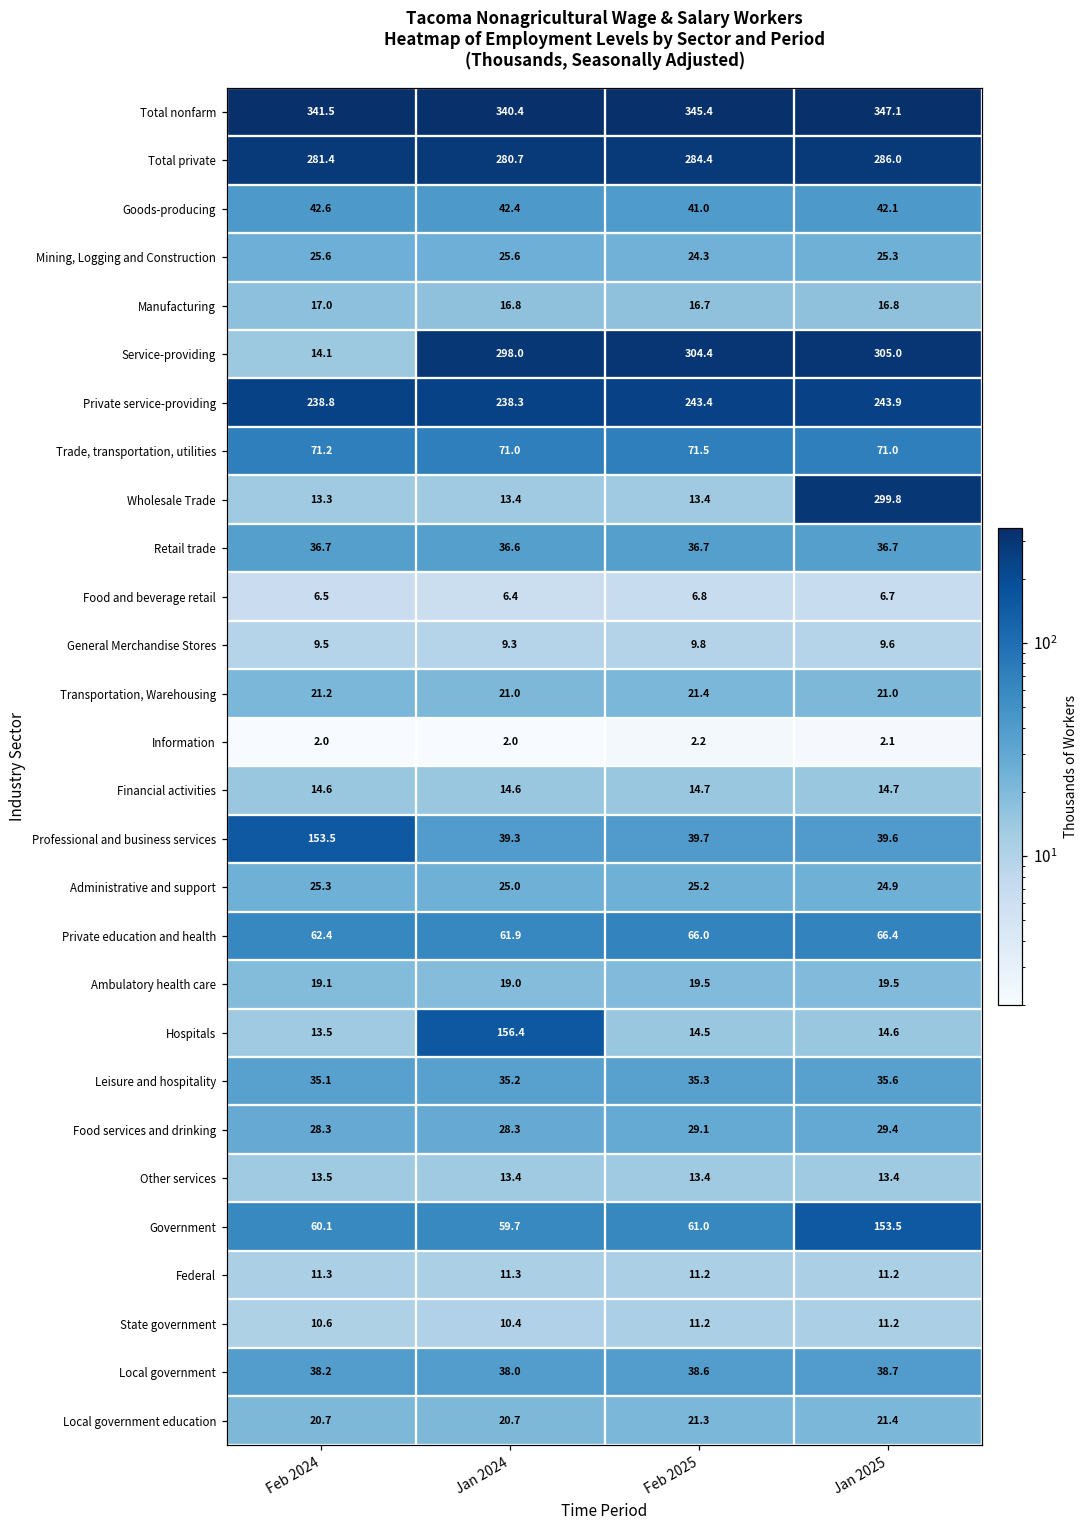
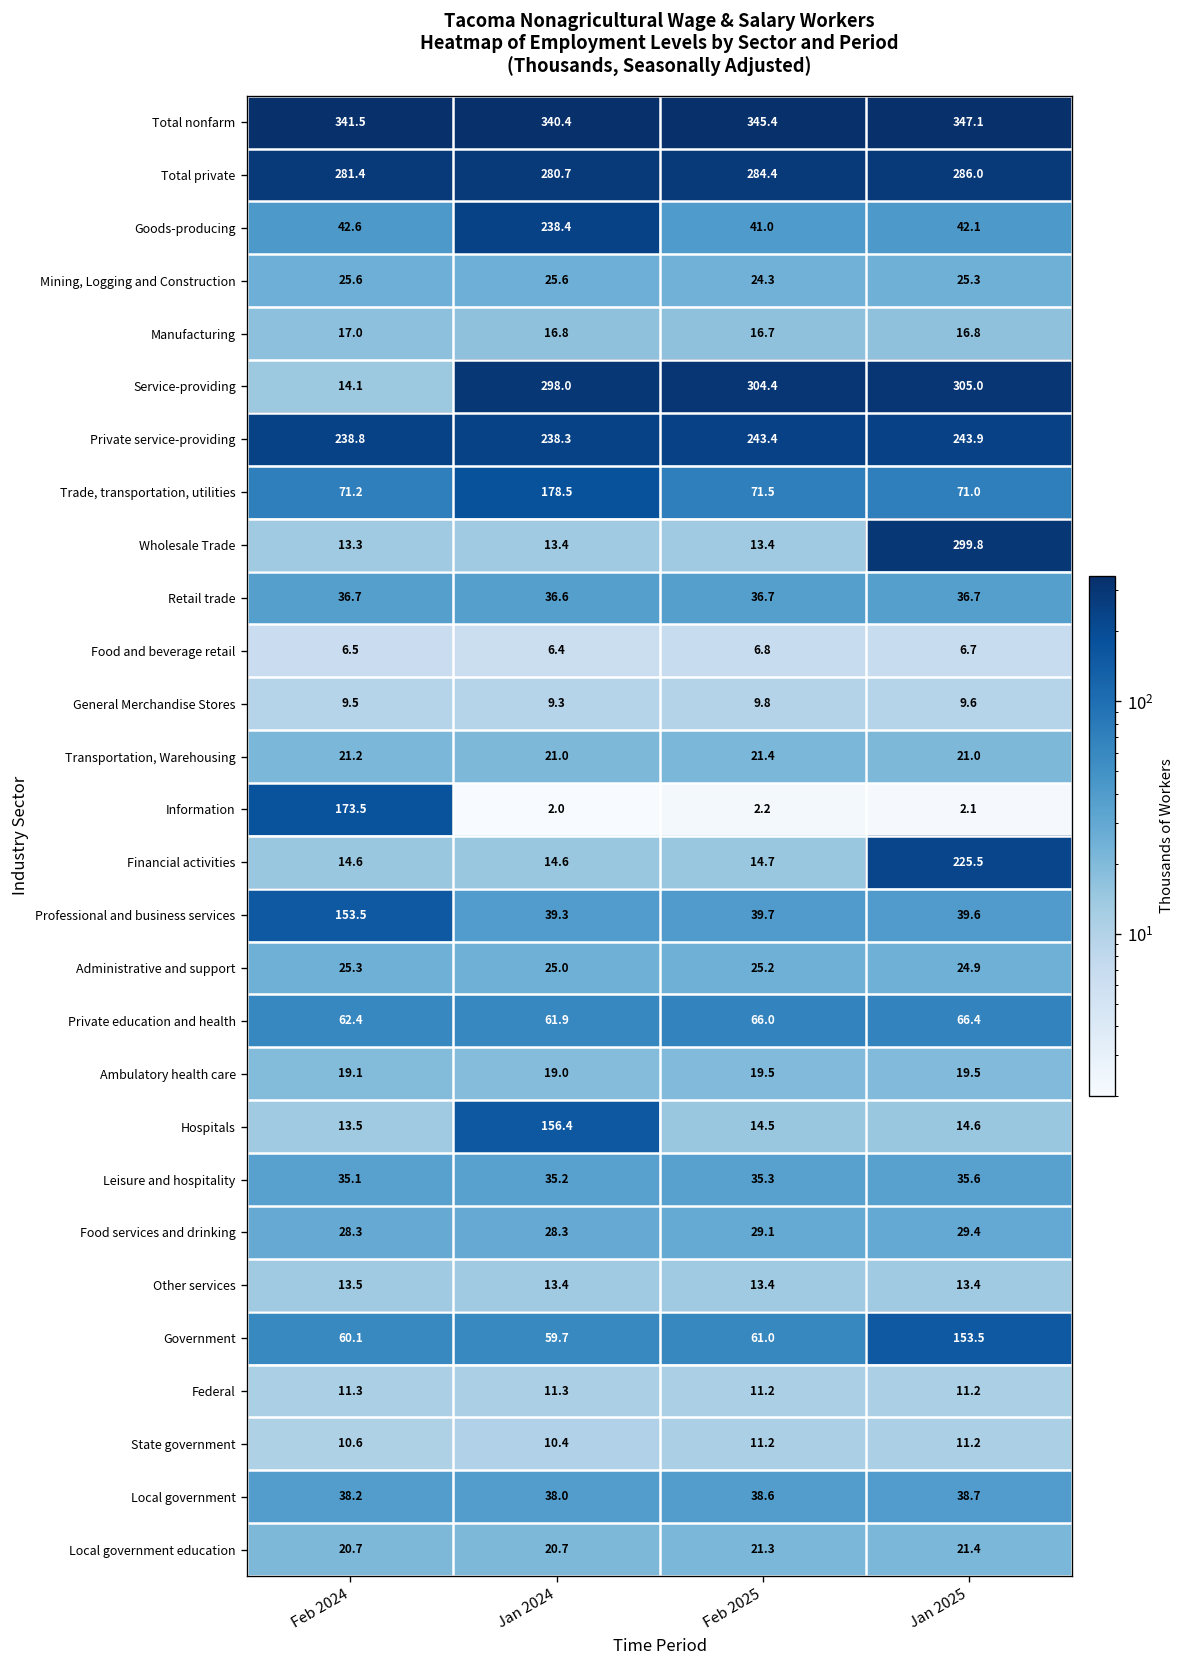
Goods-producing, Jan 2024: 42.4 -> 238.4
Trade, transportation, utilities, Jan 2024: 71.0 -> 178.5
Information, Feb 2024: 2.0 -> 173.5
Financial activities, Jan 2025: 14.7 -> 225.5
